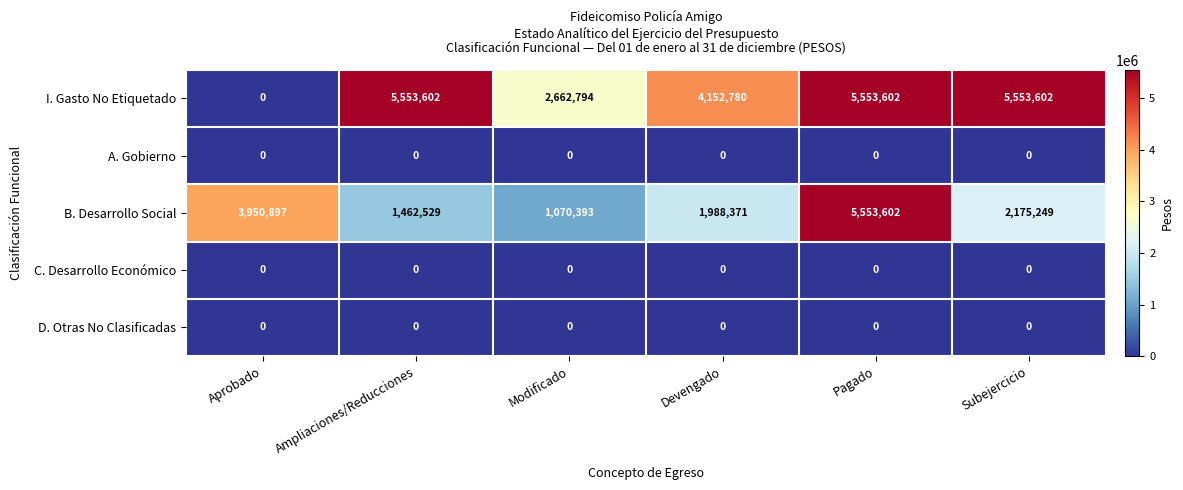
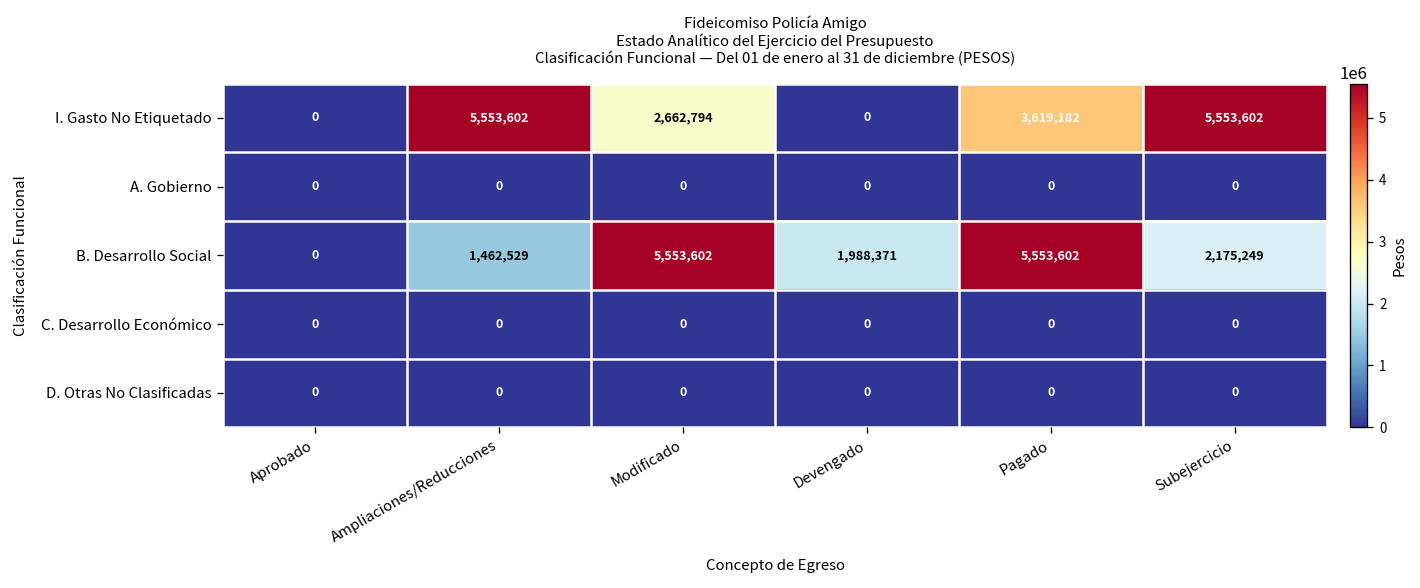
I. Gasto No Etiquetado, Devengado: 4,152,780 -> 0
I. Gasto No Etiquetado, Pagado: 5,553,602 -> 3,619,182
B. Desarrollo Social, Aprobado: 3,950,897 -> 0
B. Desarrollo Social, Modificado: 1,070,393 -> 5,553,602
